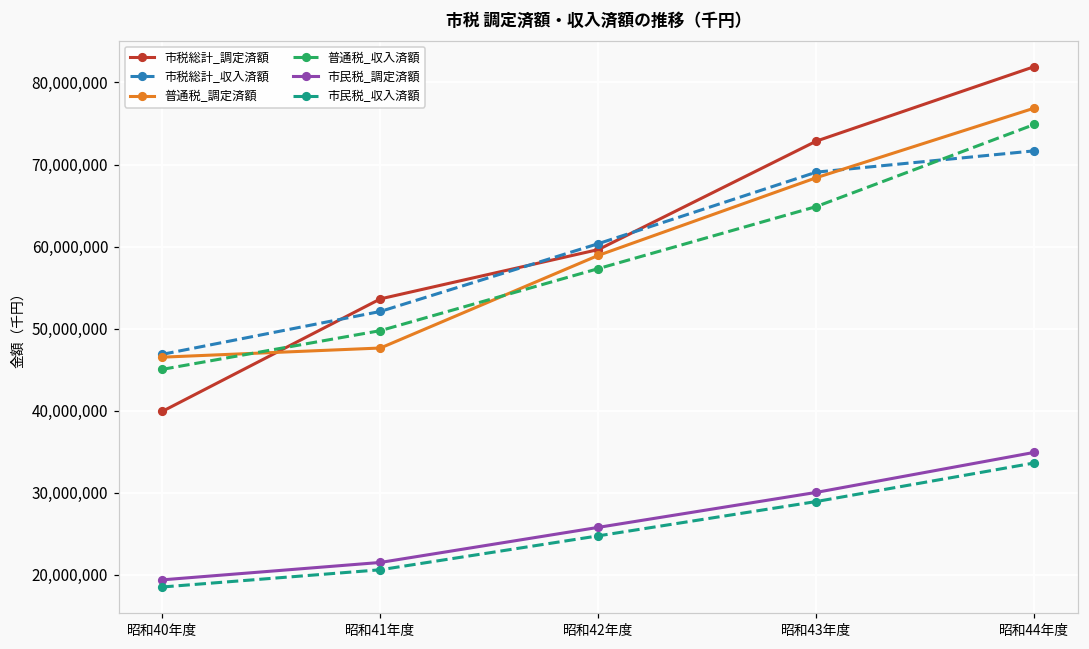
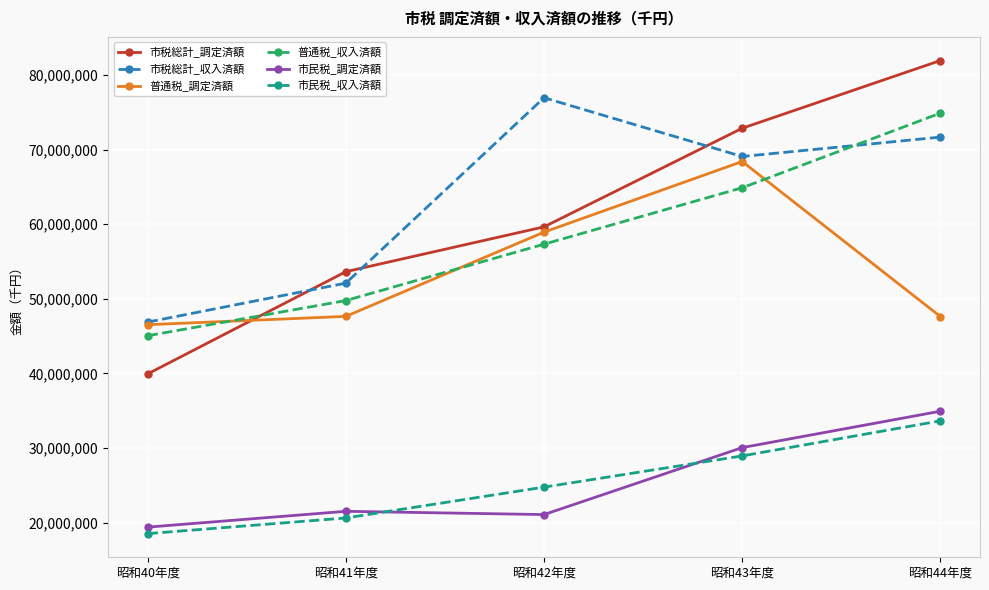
市税総計_収入済額, 昭和42年度: 60,000,000 -> 77,000,000
市民税_調定済額, 昭和42年度: 26,000,000 -> 21,000,000
普通税_調定済額, 昭和44年度: 77,000,000 -> 48,000,000
